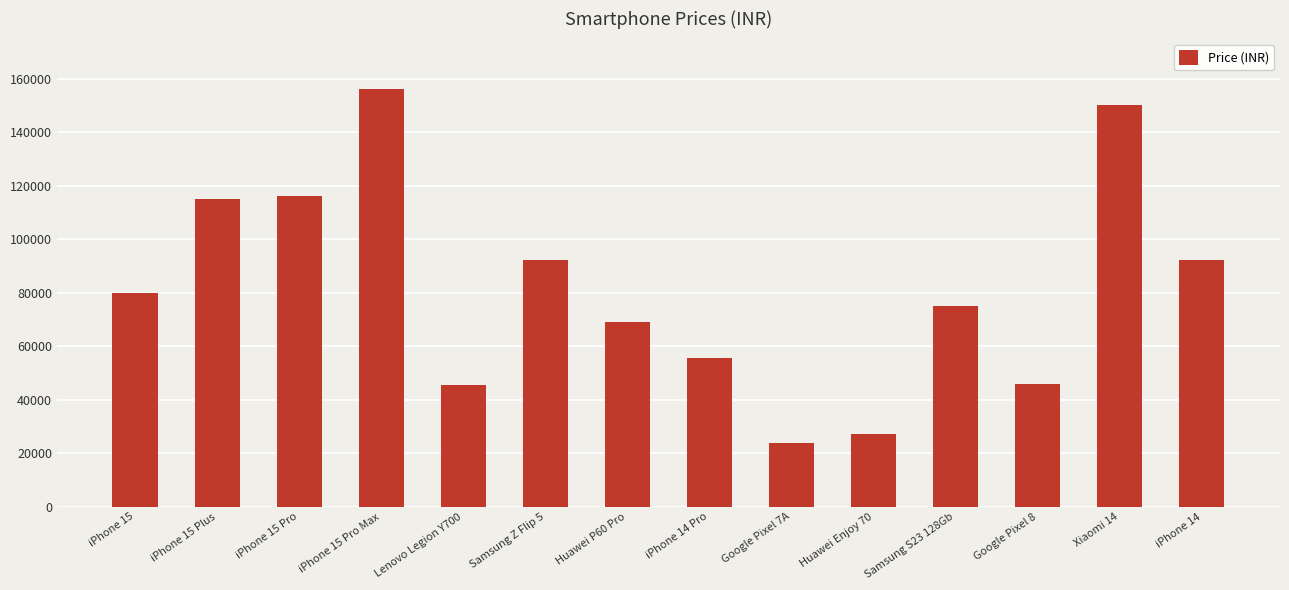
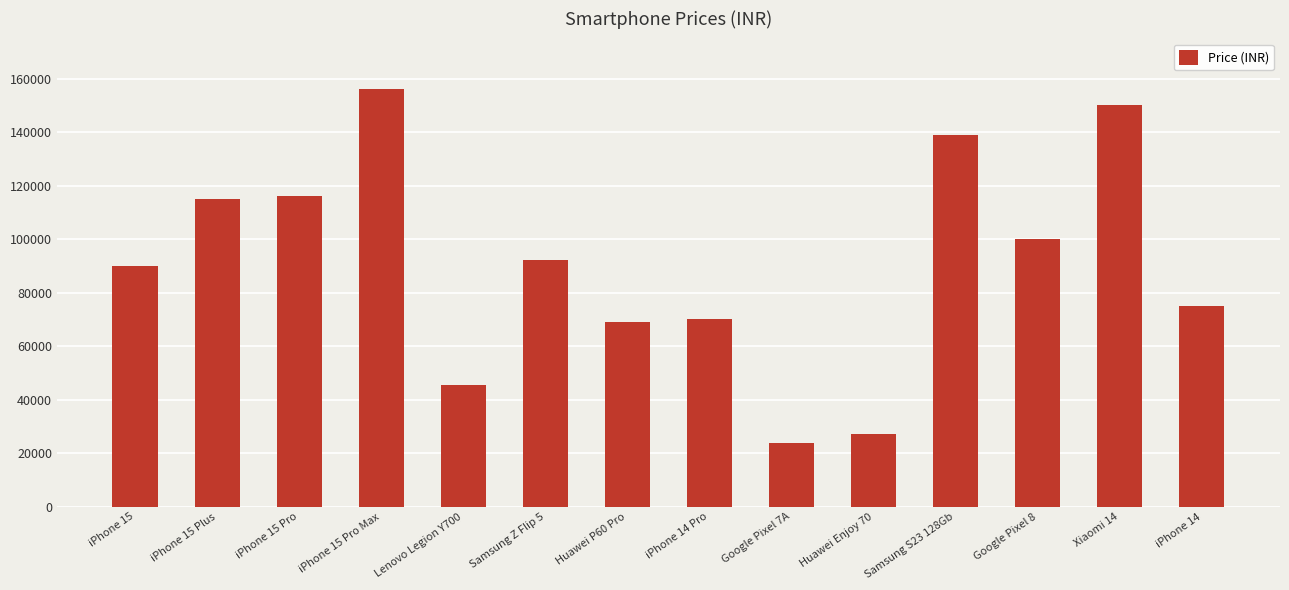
iPhone 15: 80000 -> 90000
iPhone 14 Pro: 56000 -> 70000
Samsung S23 128Gb: 75000 -> 139000
Google Pixel 8: 46000 -> 100000
iPhone 14: 92000 -> 75000
